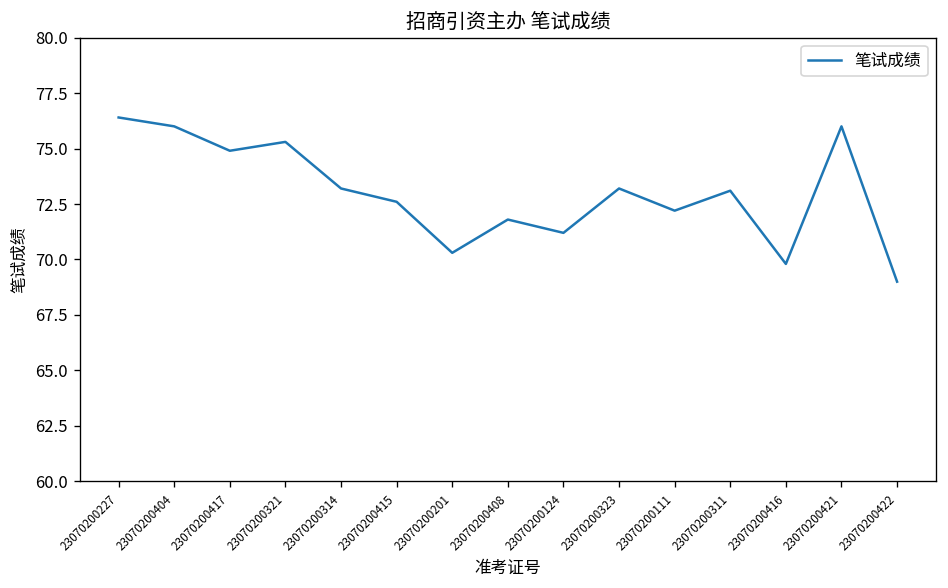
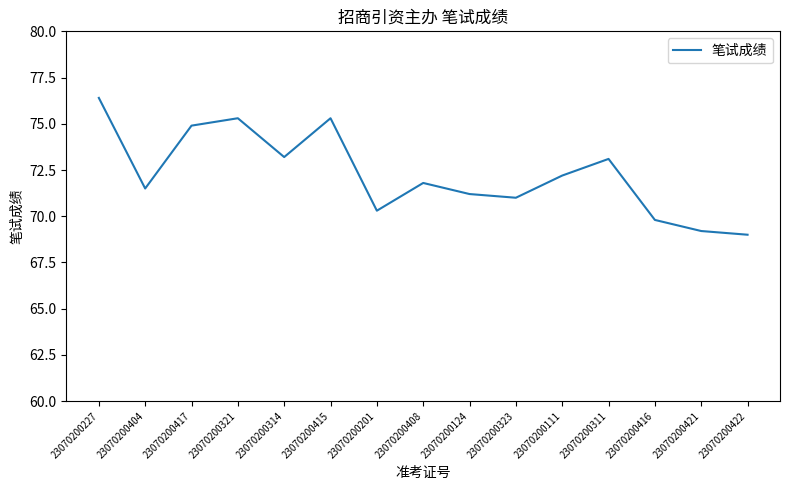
23070200404: 76.0 -> 71.5
23070200415: 72.6 -> 75.3
23070200323: 73.2 -> 71.0
23070200421: 76.0 -> 69.2
